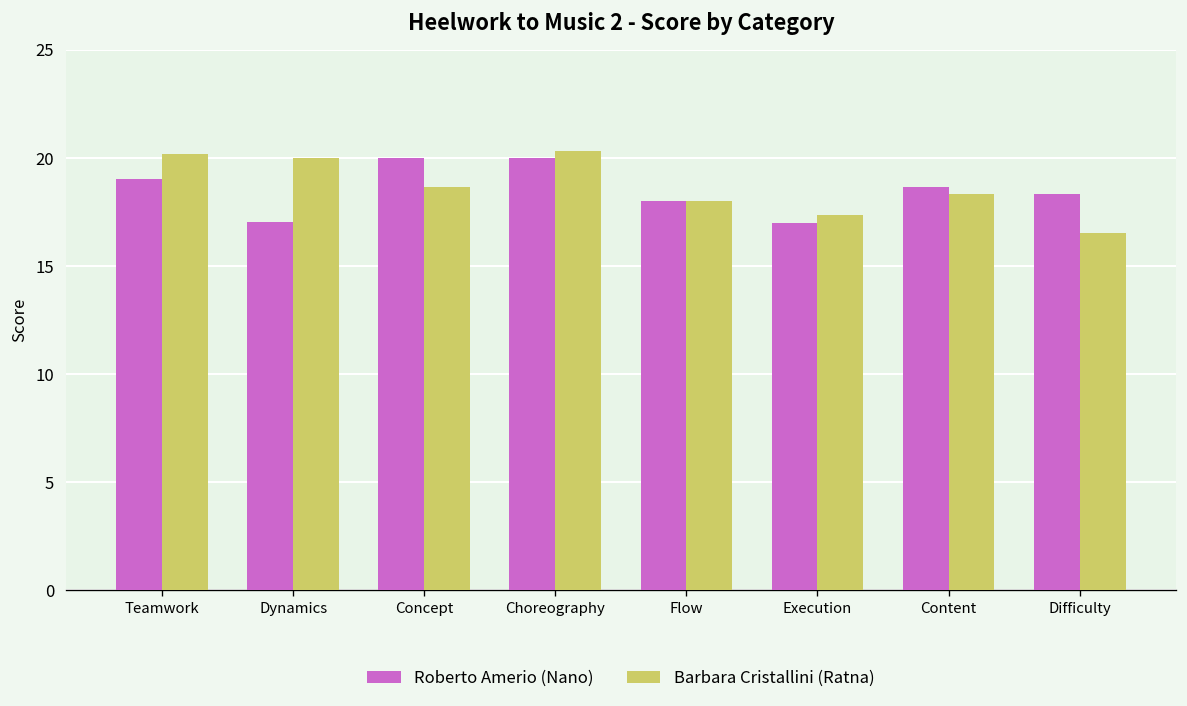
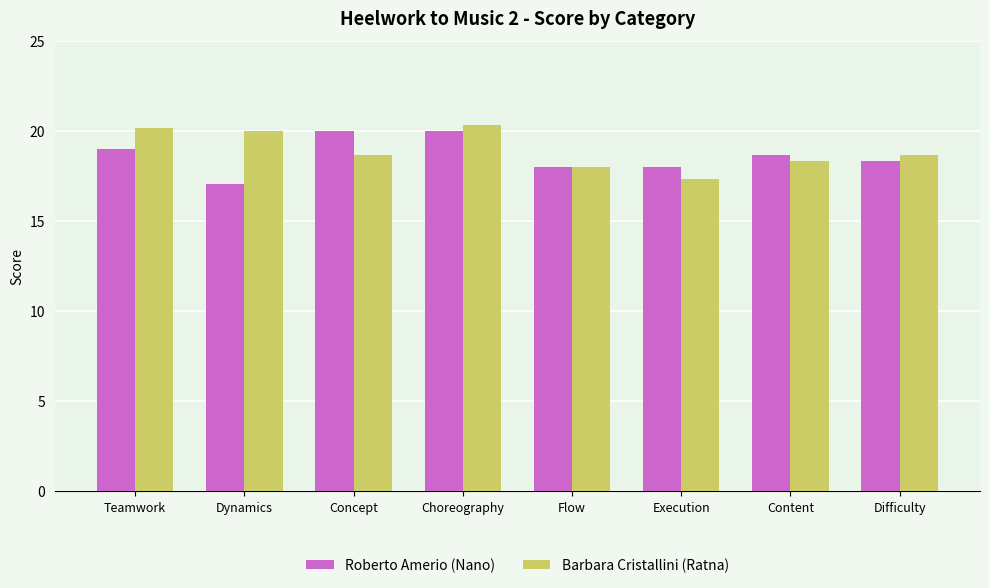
Roberto Amerio (Nano), Execution: 17 -> 18
Barbara Cristallini (Ratna), Difficulty: 16.5 -> 18.7
